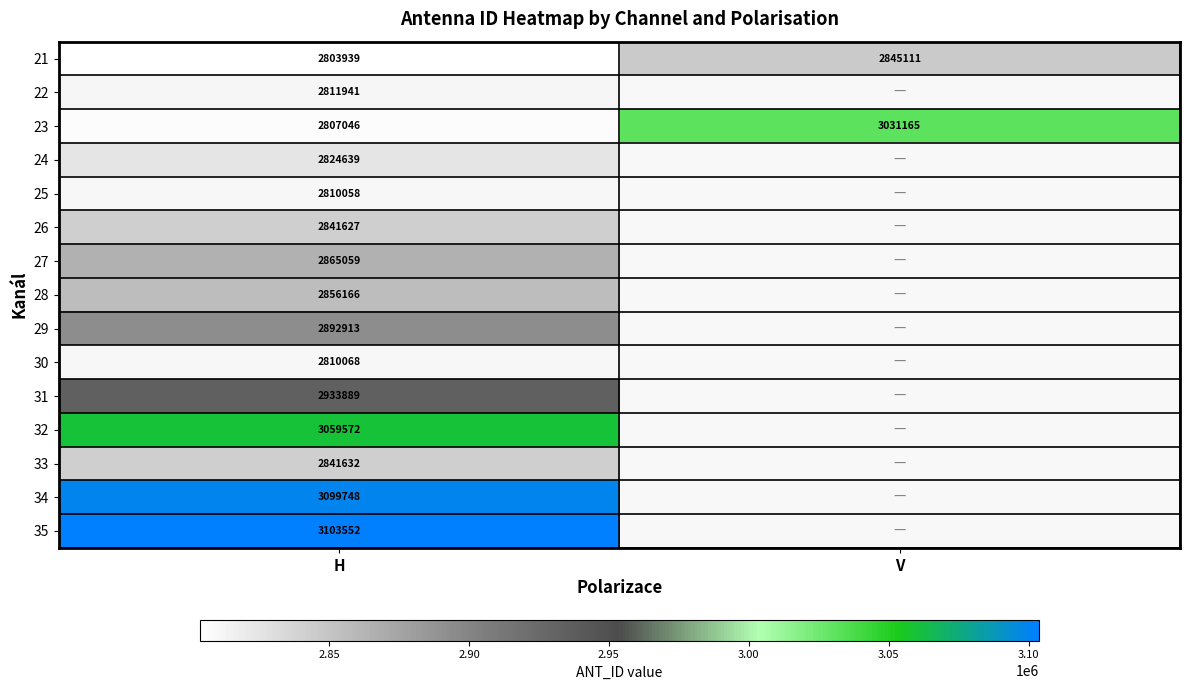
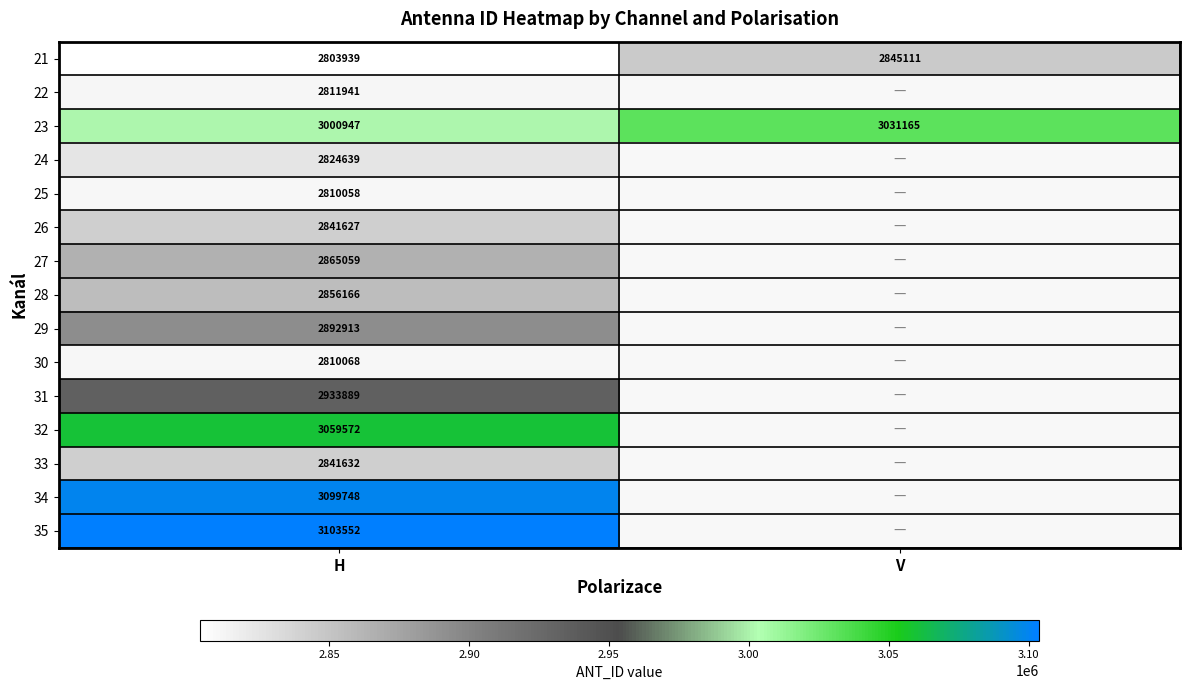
23, H: 2807046 -> 3000947
